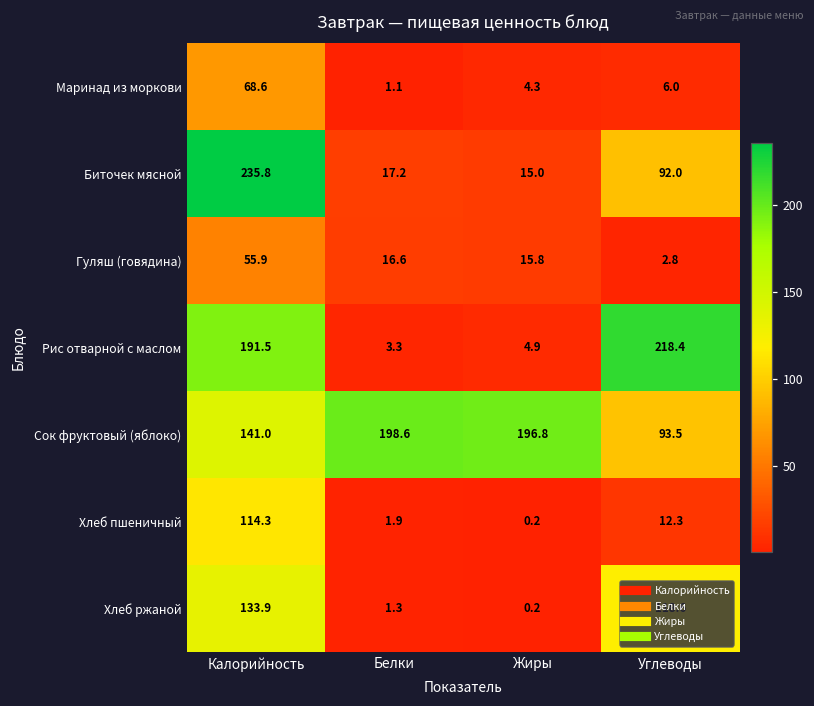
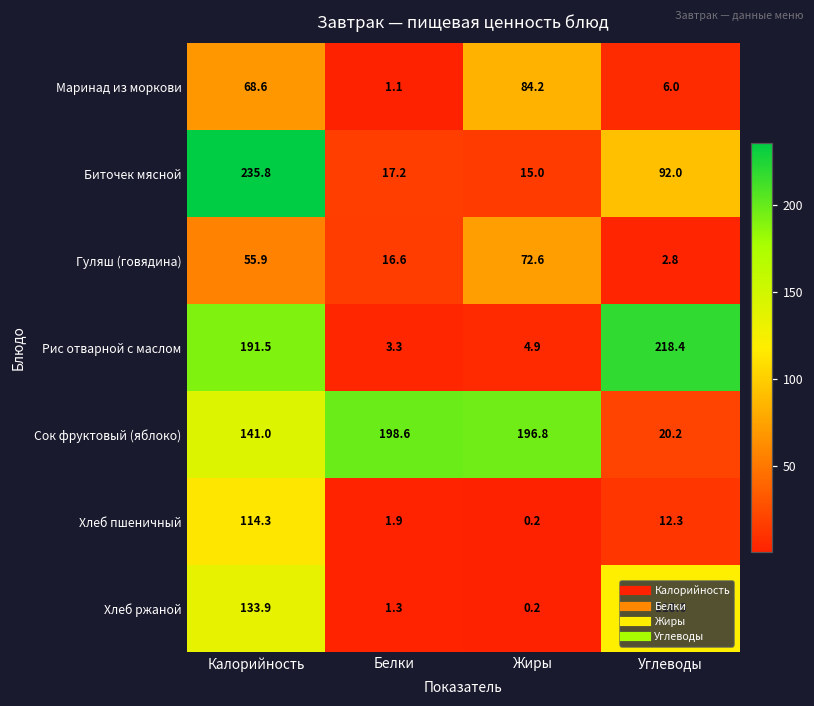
Маринад из моркови, Жиры: 4.3 -> 84.2
Гуляш (говядина), Жиры: 15.8 -> 72.6
Сок фруктовый (яблоко), Углеводы: 93.5 -> 20.2
